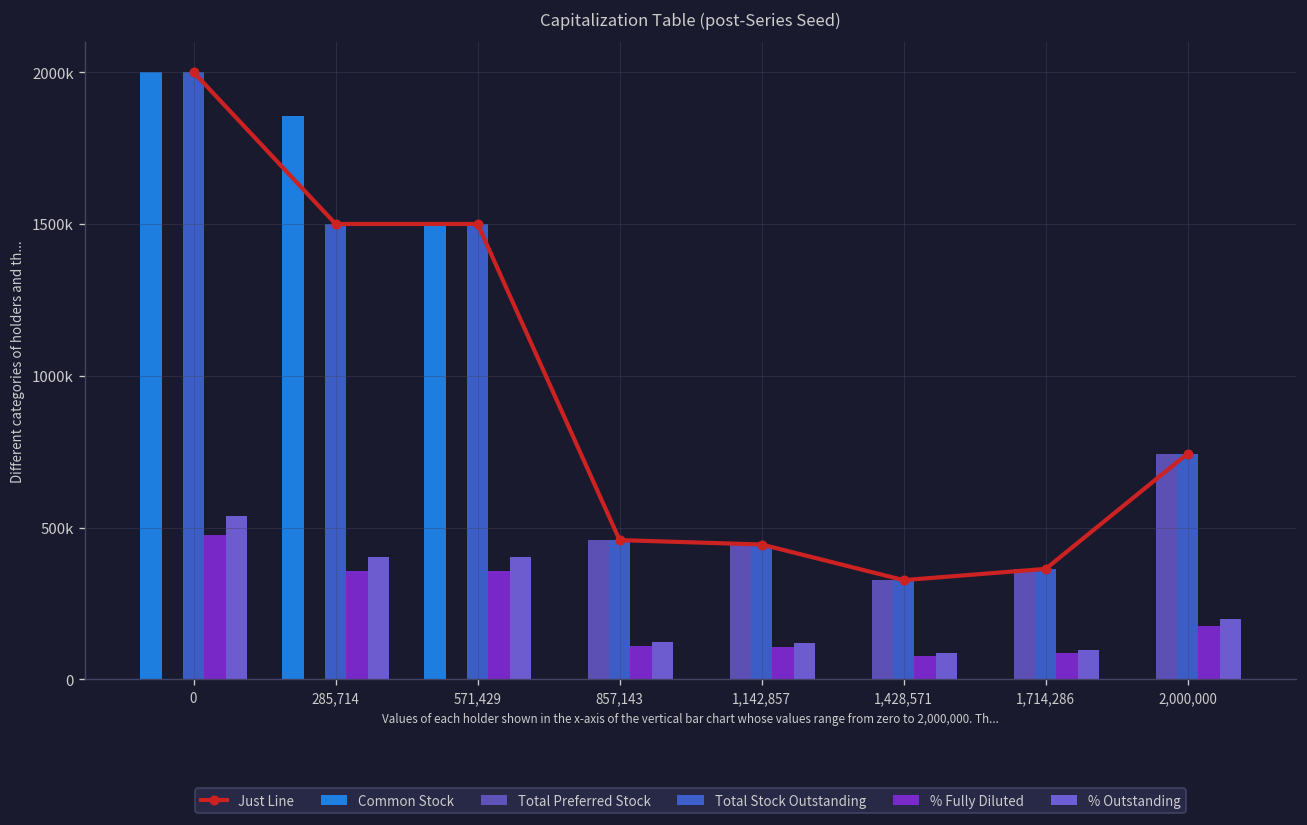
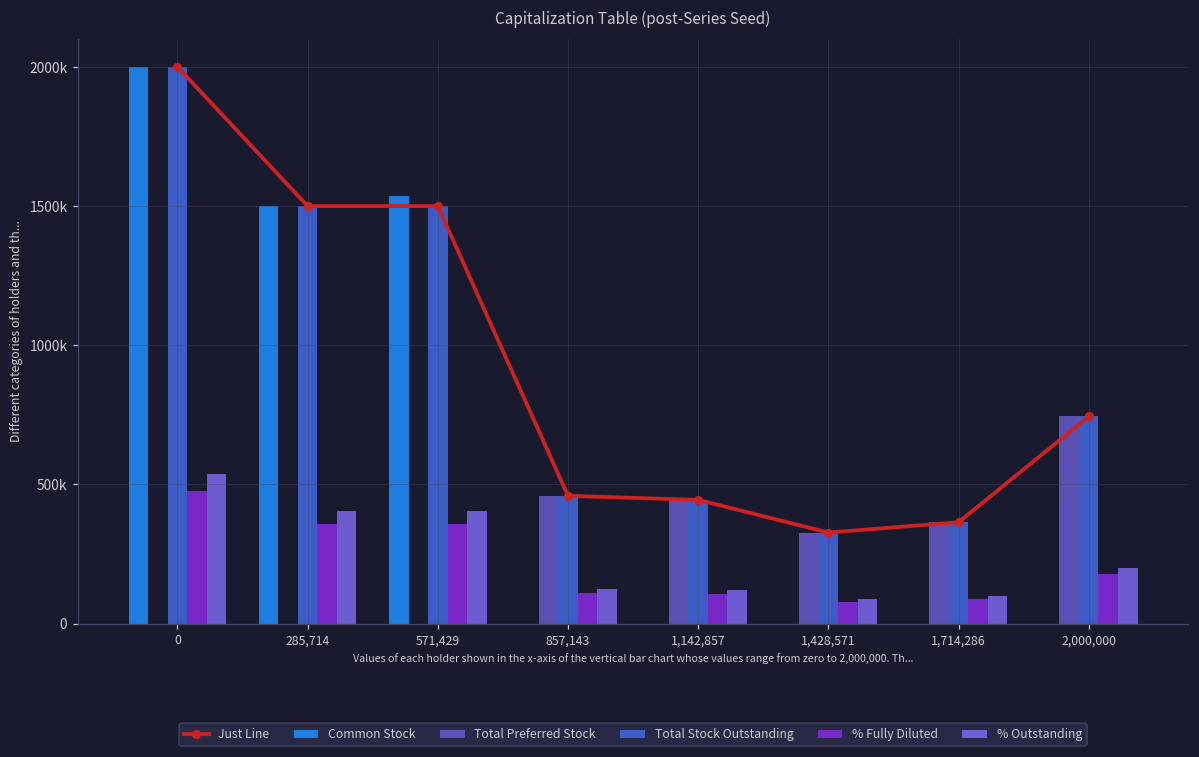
Common Stock, 285,714: 1850000 -> 1500000
Common Stock, 571,429: 1500000 -> 1540000
